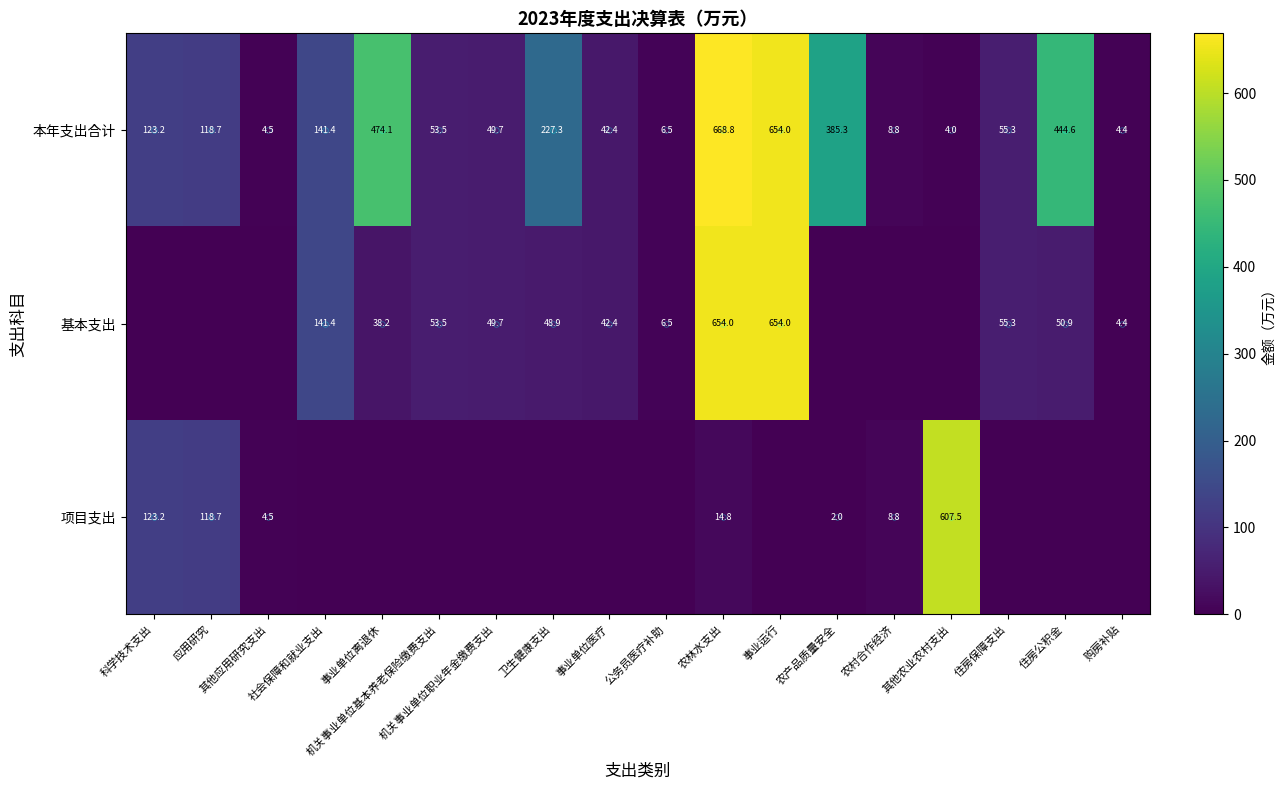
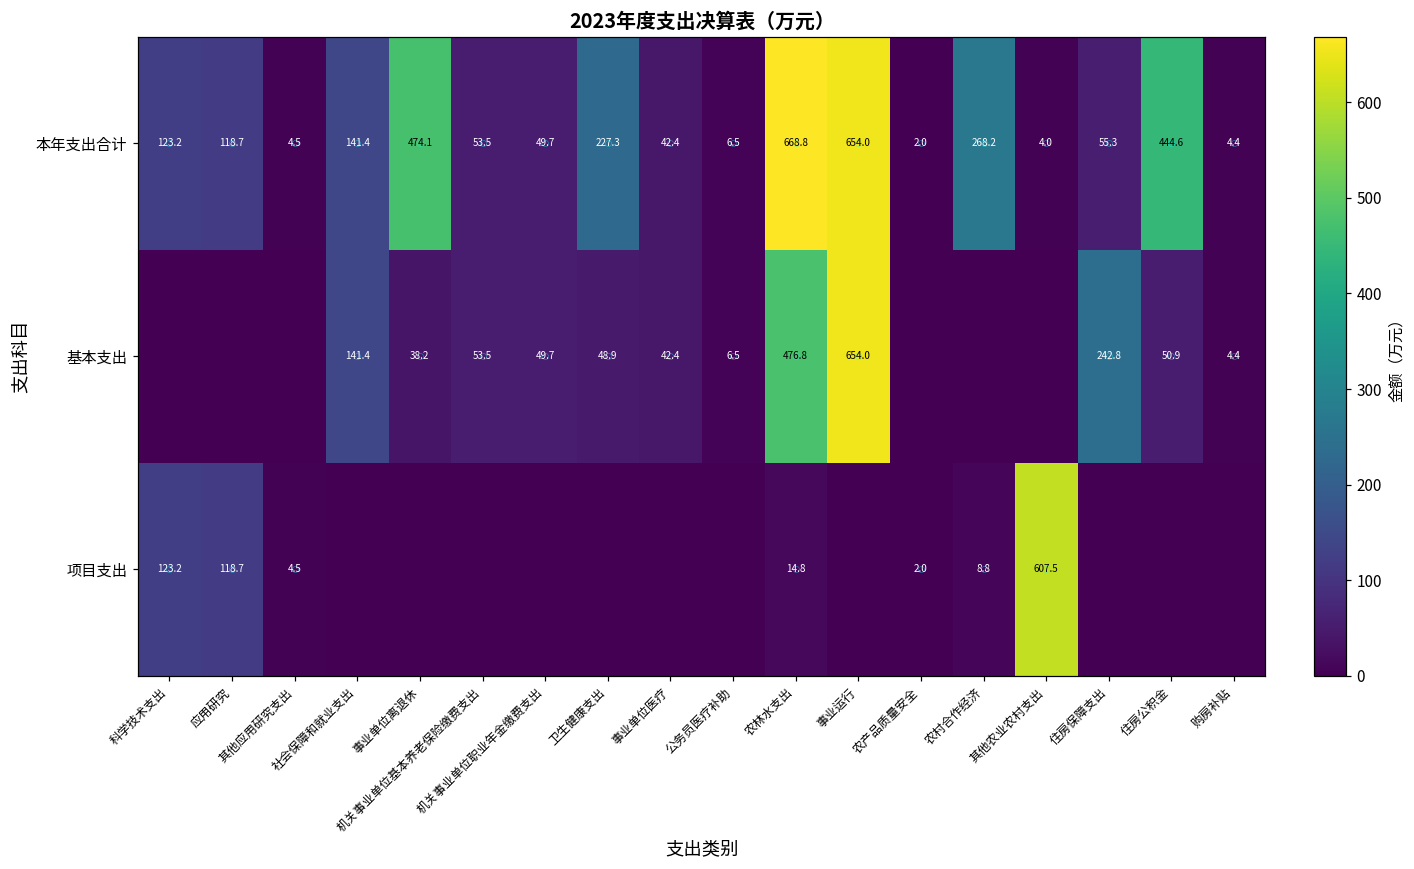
本年支出合计, 农产品质量安全: 385.3 -> 2.0
本年支出合计, 农村合作经济: 8.8 -> 268.2
基本支出, 农林水支出: 654.0 -> 476.8
基本支出, 住房保障支出: 55.3 -> 242.8
